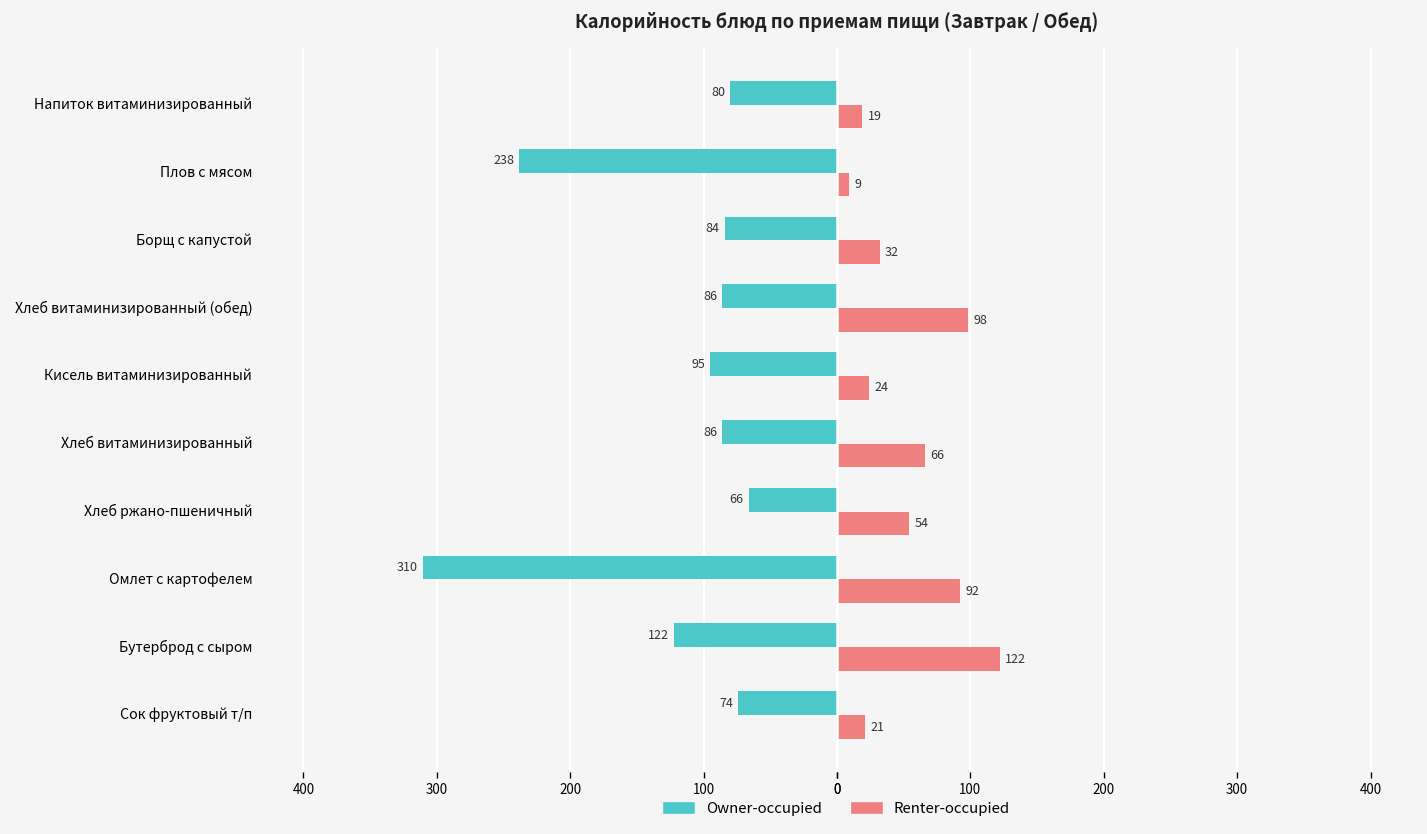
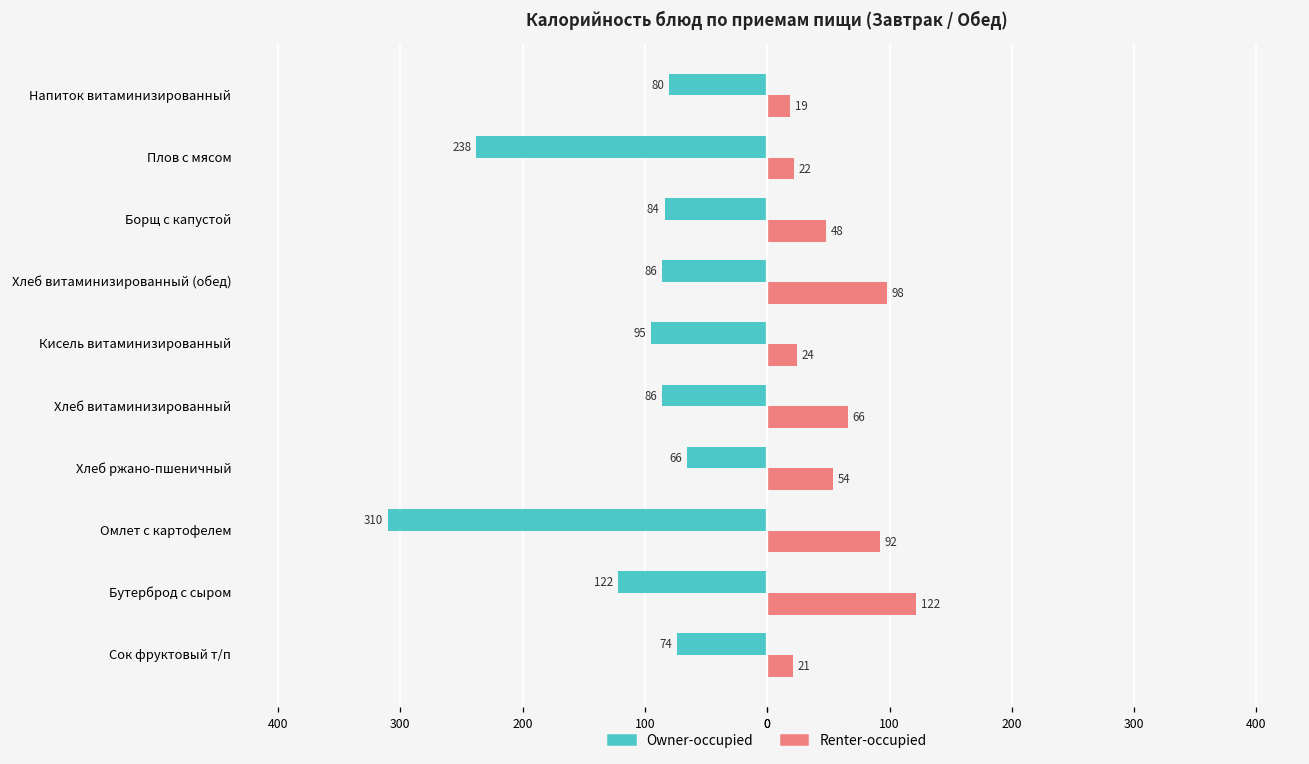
Renter-occupied, Плов с мясом: 9 -> 22
Renter-occupied, Борщ с капустой: 32 -> 48
